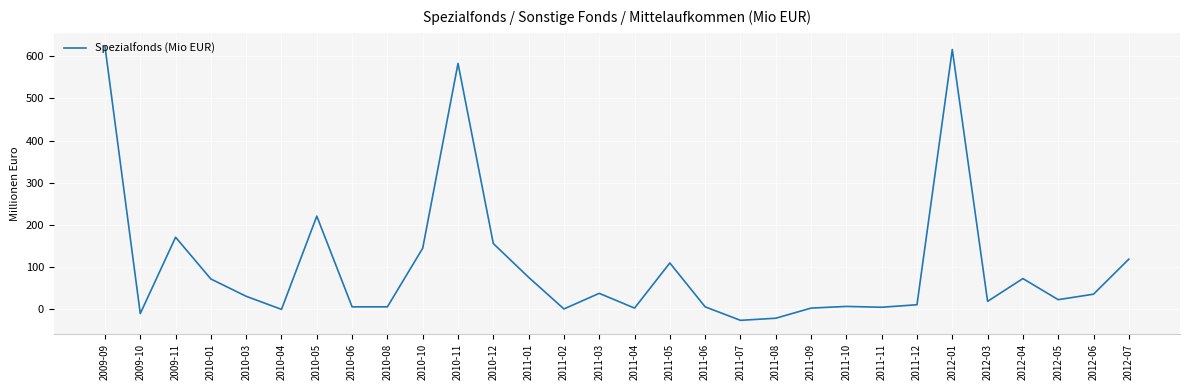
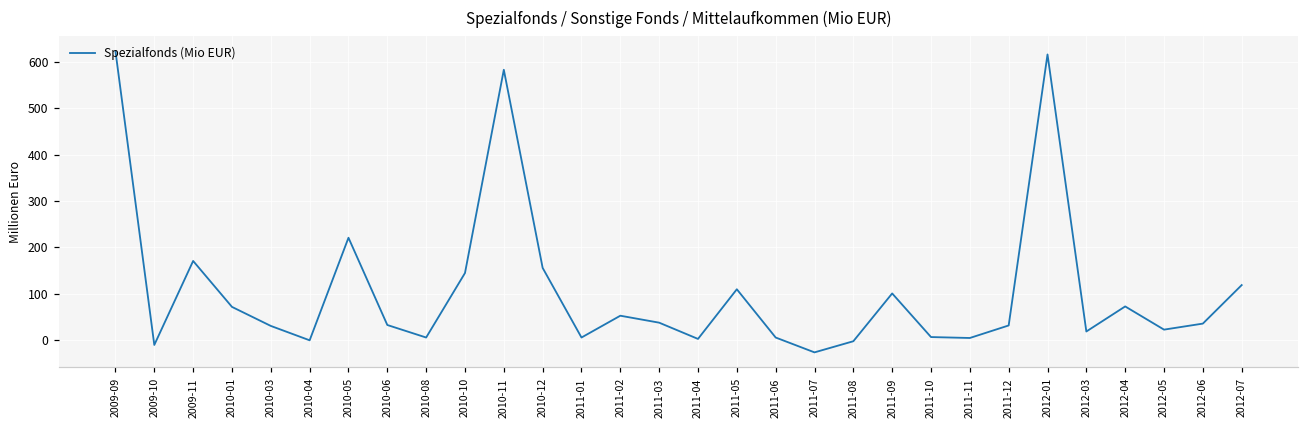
2010-06: 10 -> 30
2011-01: 80 -> 10
2011-02: 0 -> 50
2011-08: -20 -> 0
2011-09: 0 -> 100
2011-12: 10 -> 30
